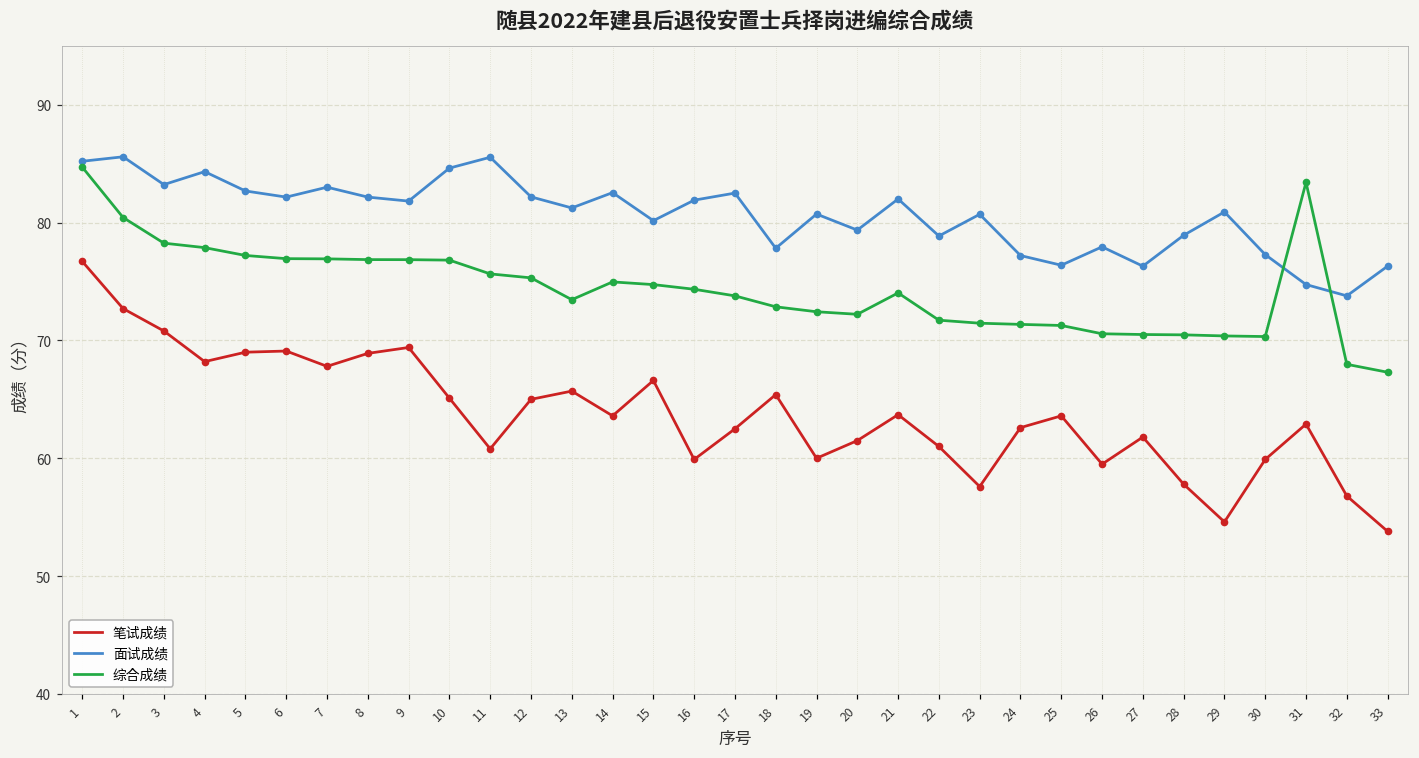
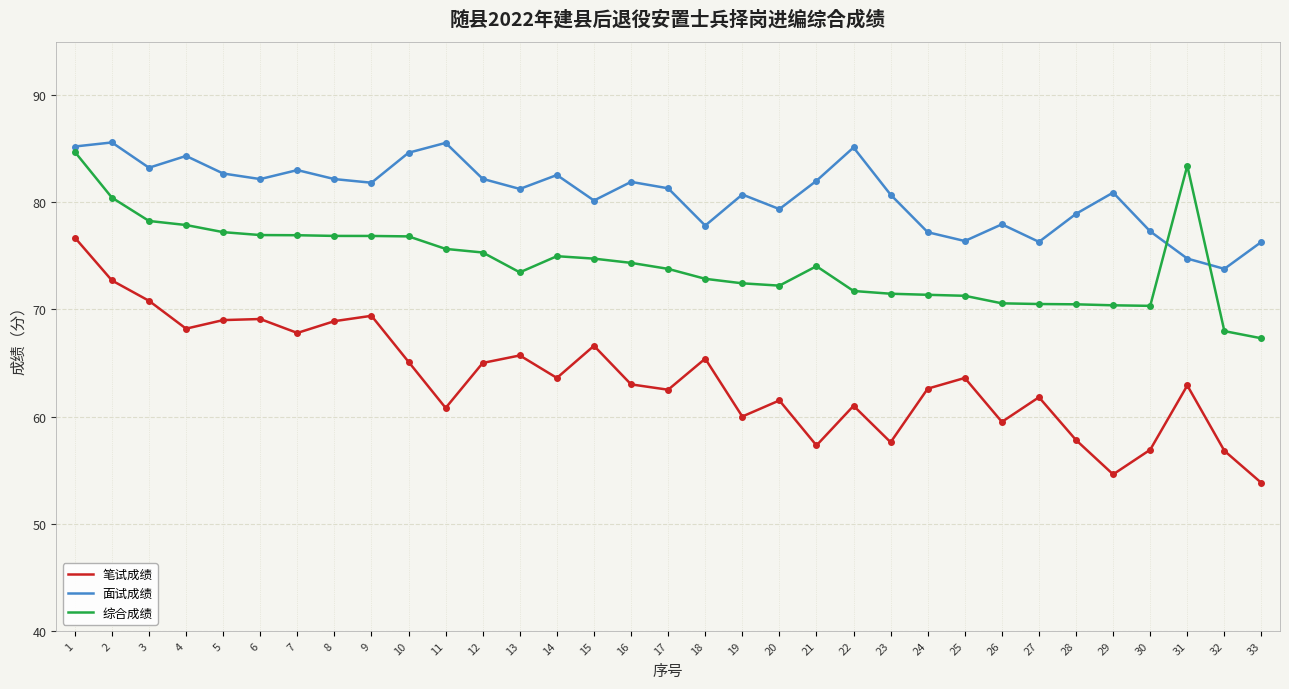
笔试成绩, 16: 59.9 -> 63.0
面试成绩, 17: 82.5 -> 81.3
笔试成绩, 21: 63.7 -> 57.3
面试成绩, 22: 78.9 -> 85.1
笔试成绩, 30: 59.9 -> 56.9
